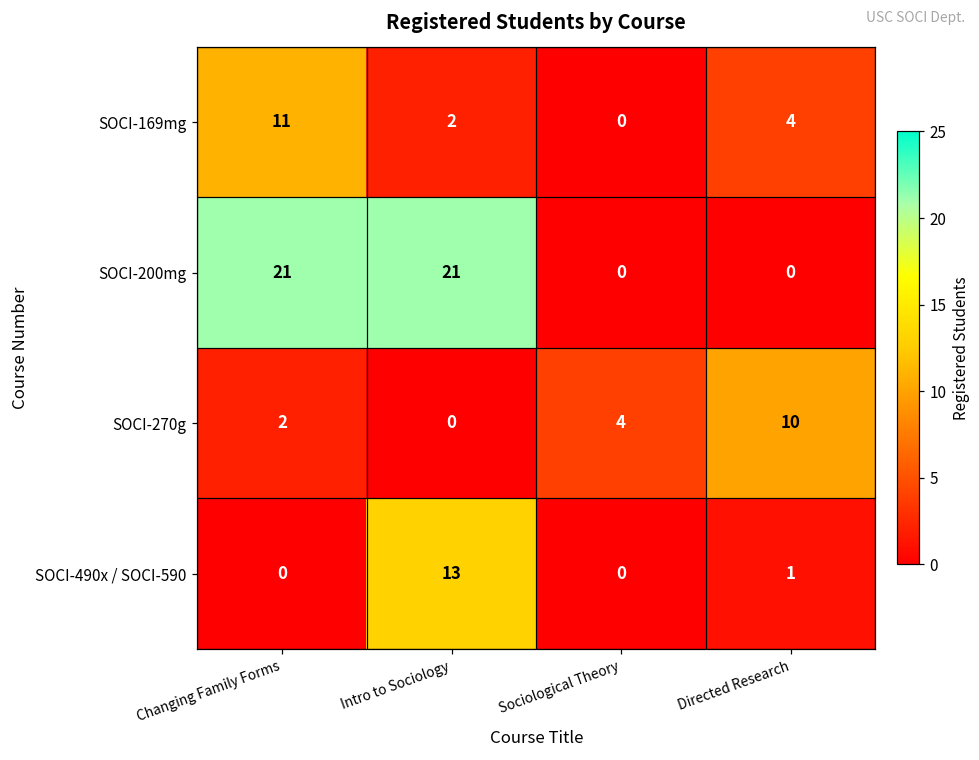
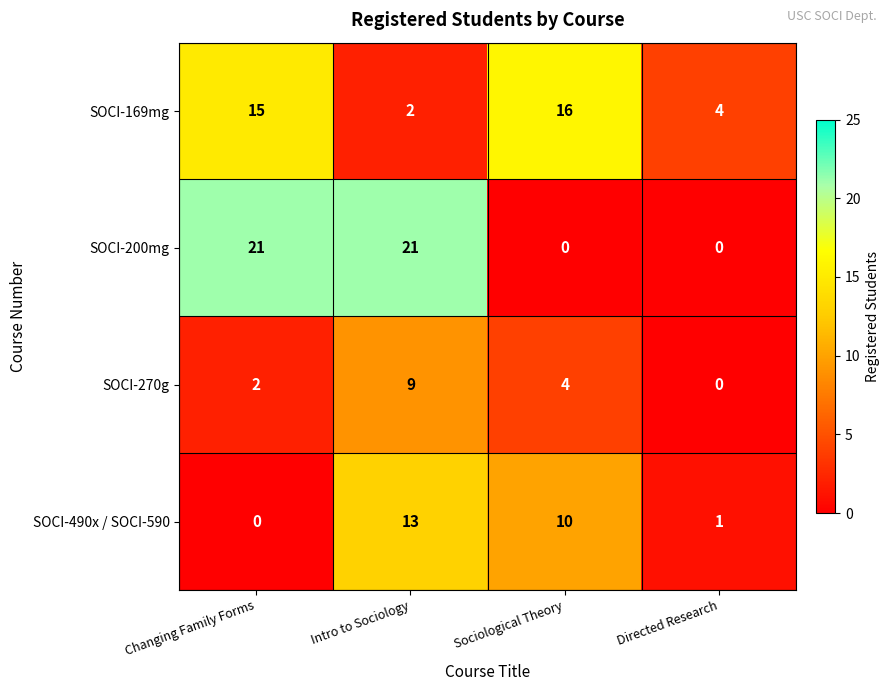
SOCI-169mg, Changing Family Forms: 11 -> 15
SOCI-169mg, Sociological Theory: 0 -> 16
SOCI-270g, Intro to Sociology: 0 -> 9
SOCI-270g, Directed Research: 10 -> 0
SOCI-490x / SOCI-590, Sociological Theory: 0 -> 10
